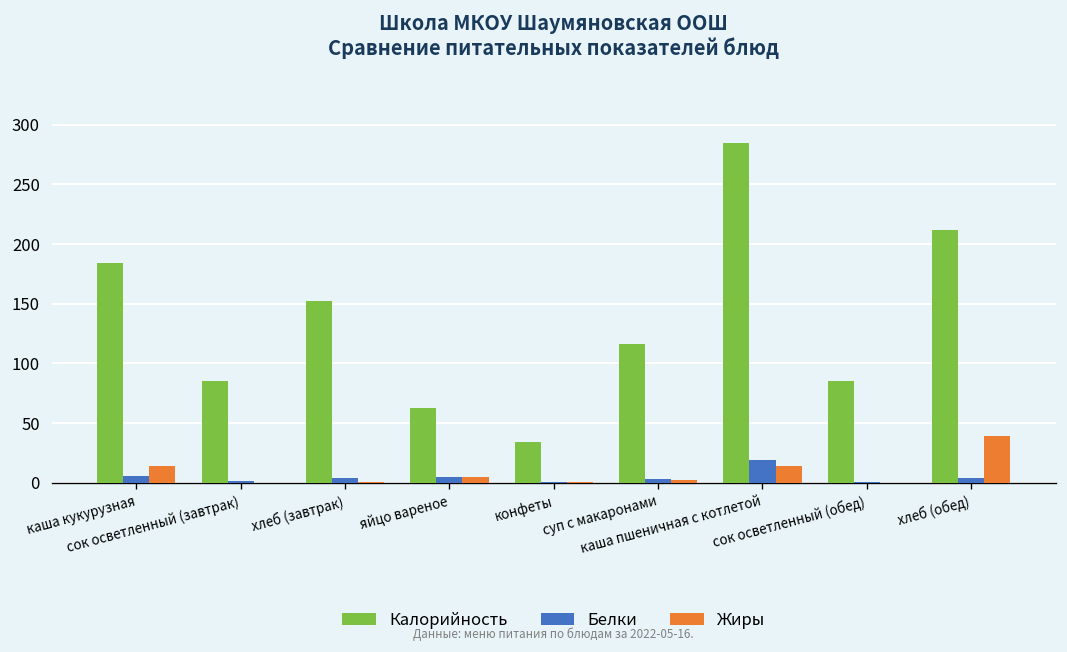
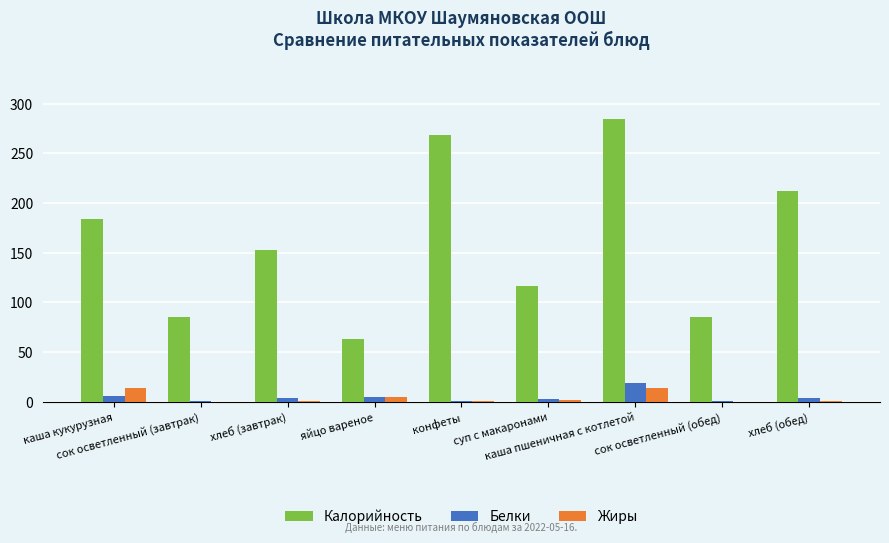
Калорийность, конфеты: 30 -> 270
Жиры, хлеб (обед): 40 -> 0
